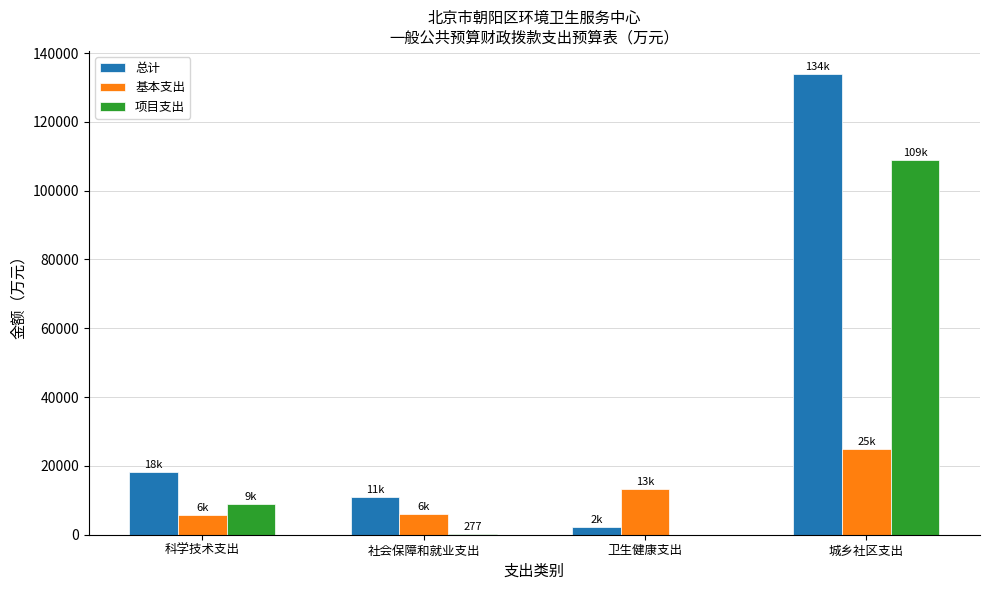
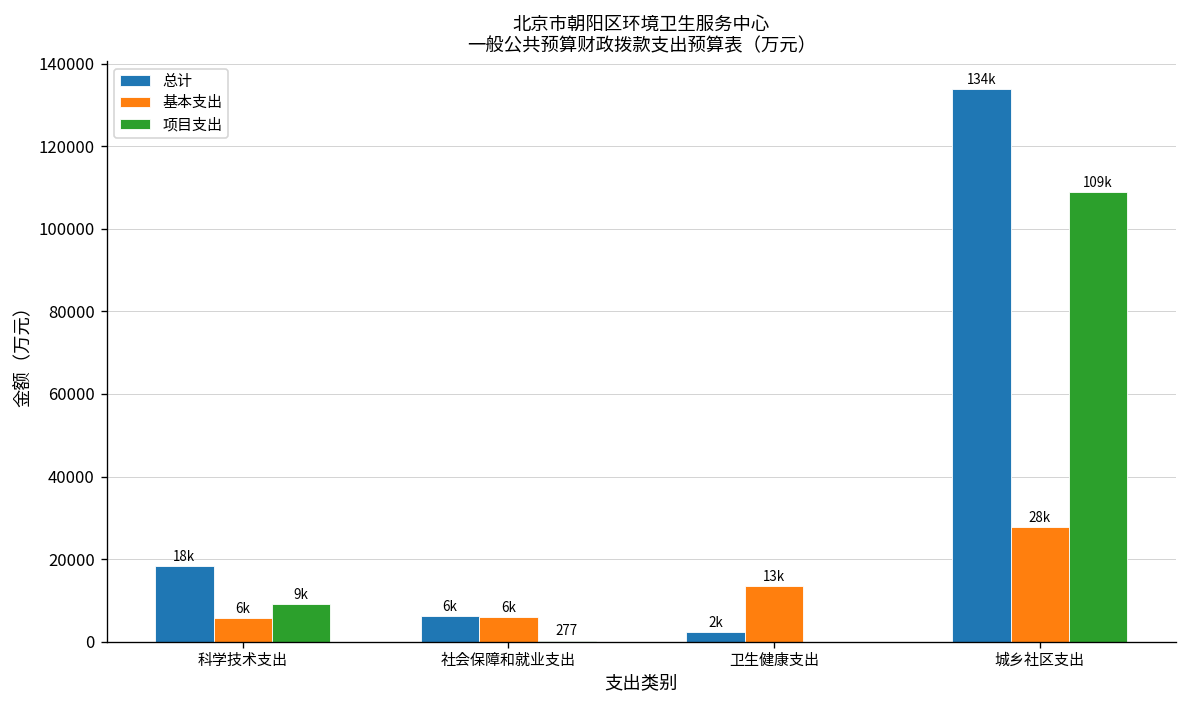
总计, 社会保障和就业支出: 11k -> 6k
基本支出, 城乡社区支出: 25k -> 28k
